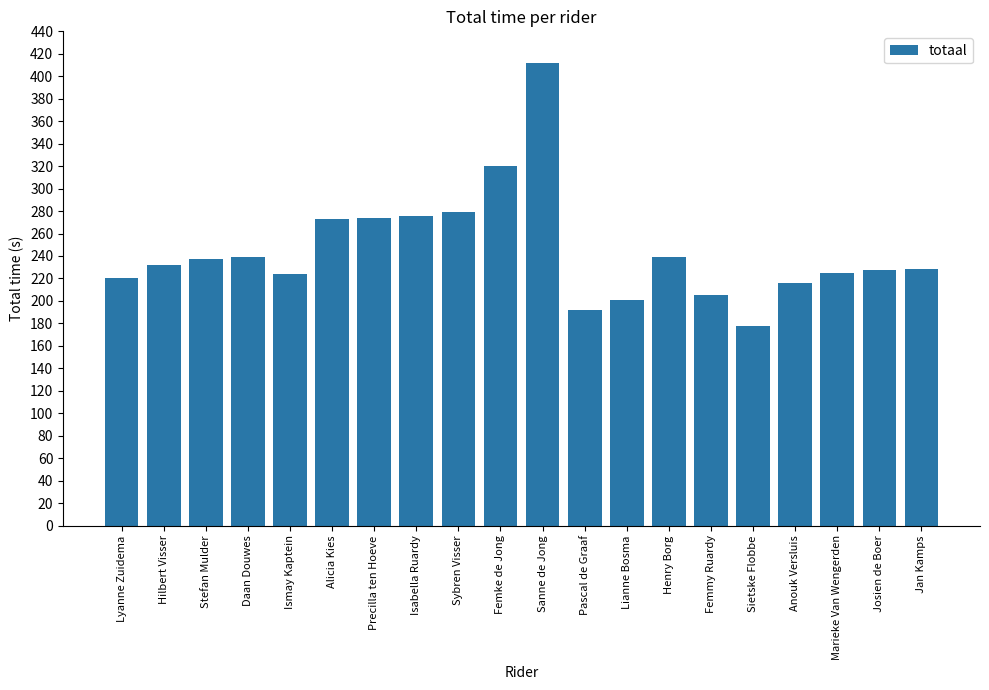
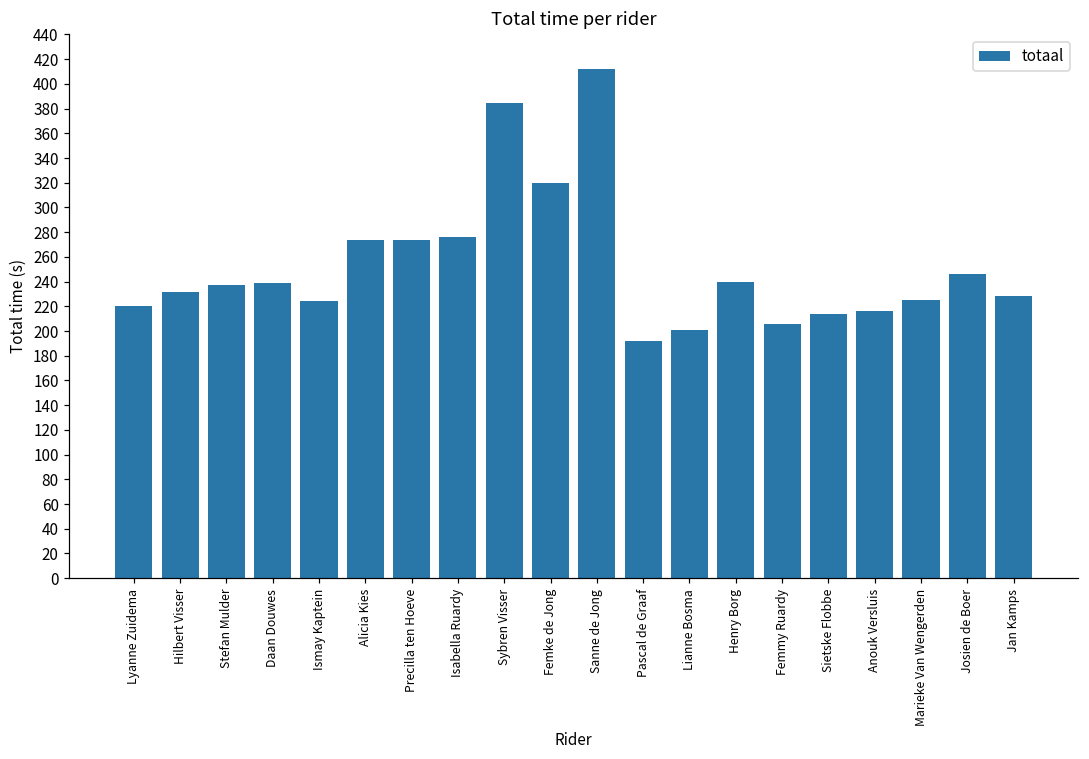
Sybren Visser: 279 -> 384
Sietske Flobbe: 178 -> 214
Josien de Boer: 228 -> 246
